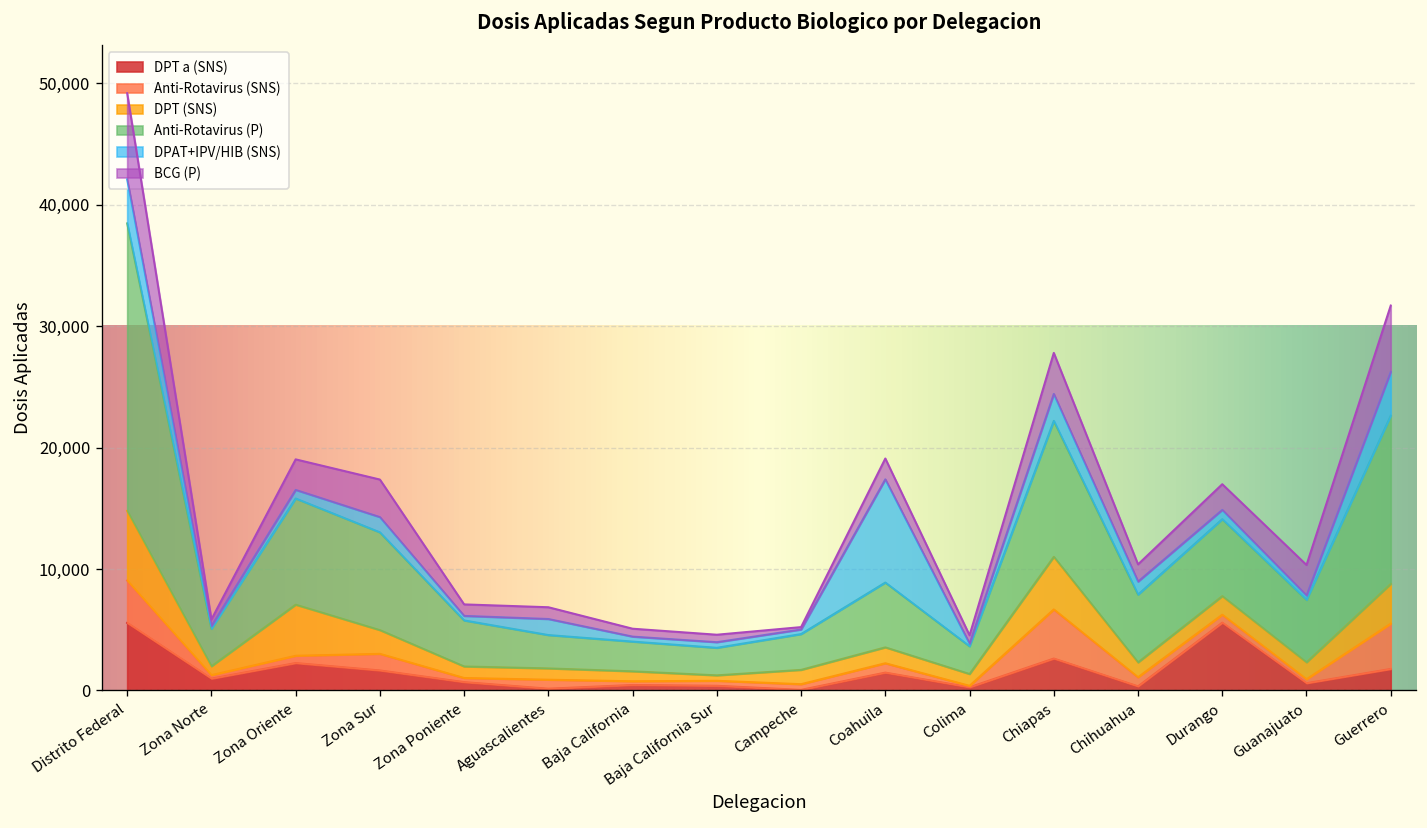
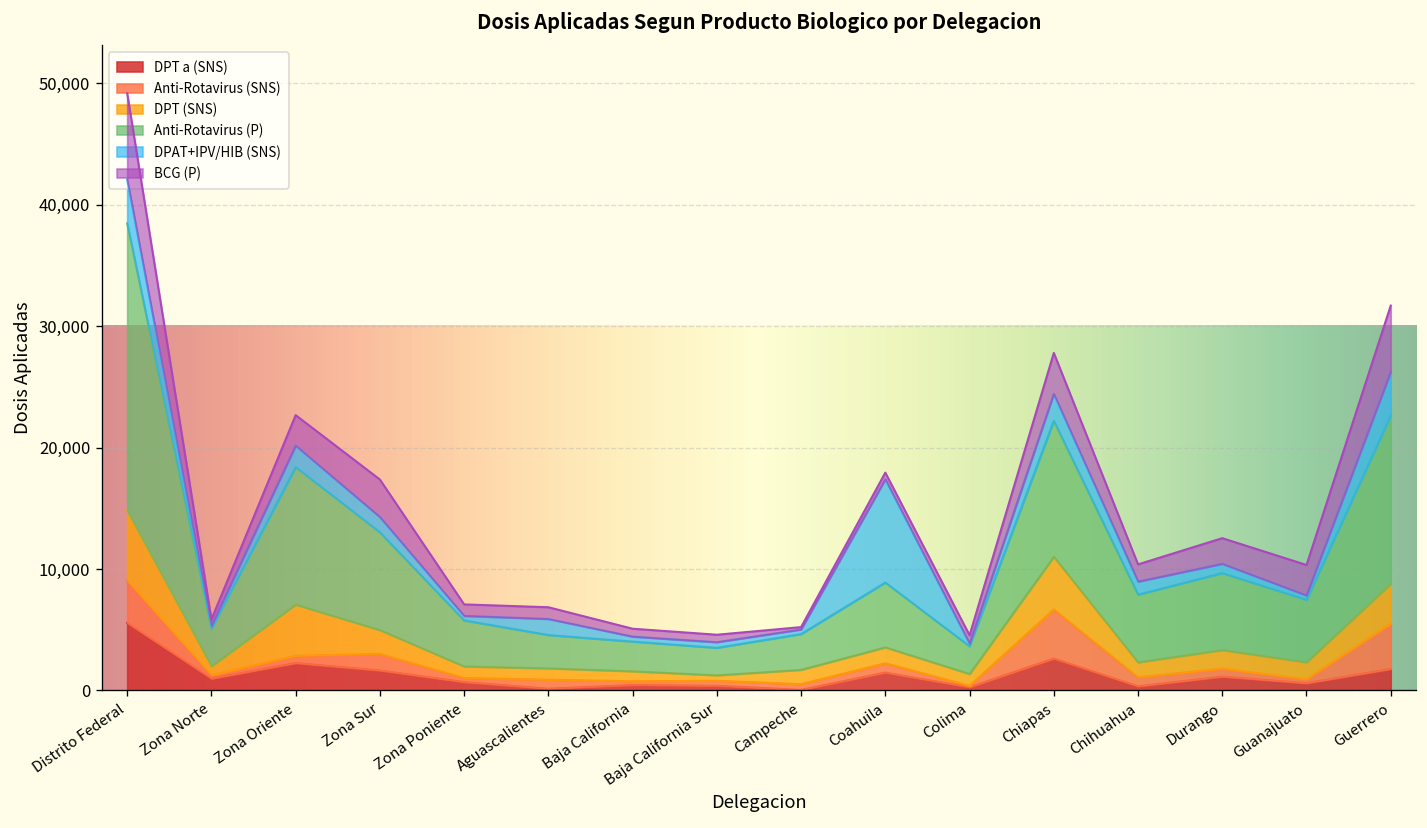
Anti-Rotavirus (P), Zona Oriente: 8,700 -> 11,300
DPAT+IPV/HIB (SNS), Zona Oriente: 700 -> 1,800
BCG (P), Coahuila: 1,700 -> 600
DPT a (SNS), Durango: 5,600 -> 1,100
